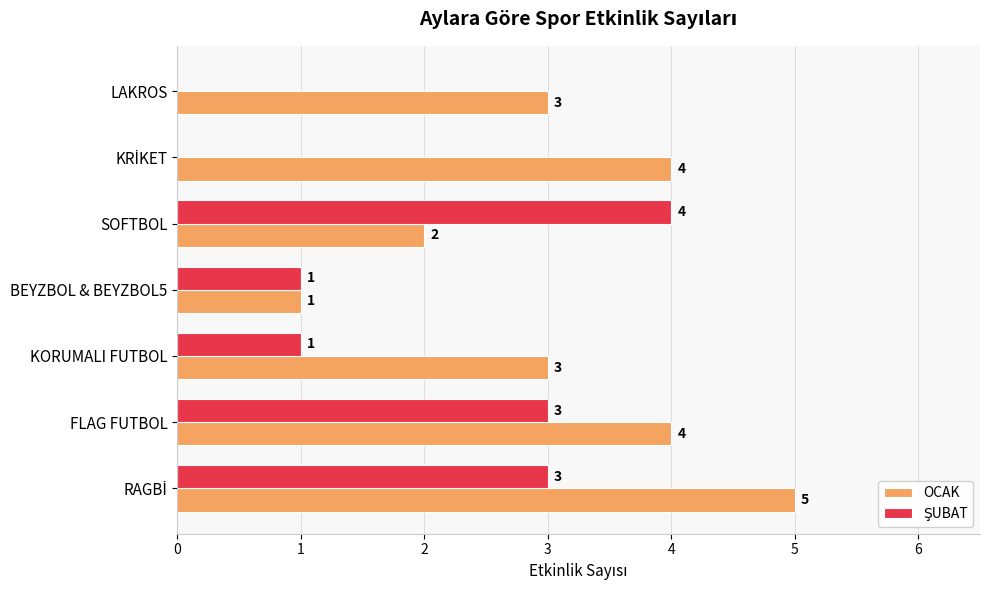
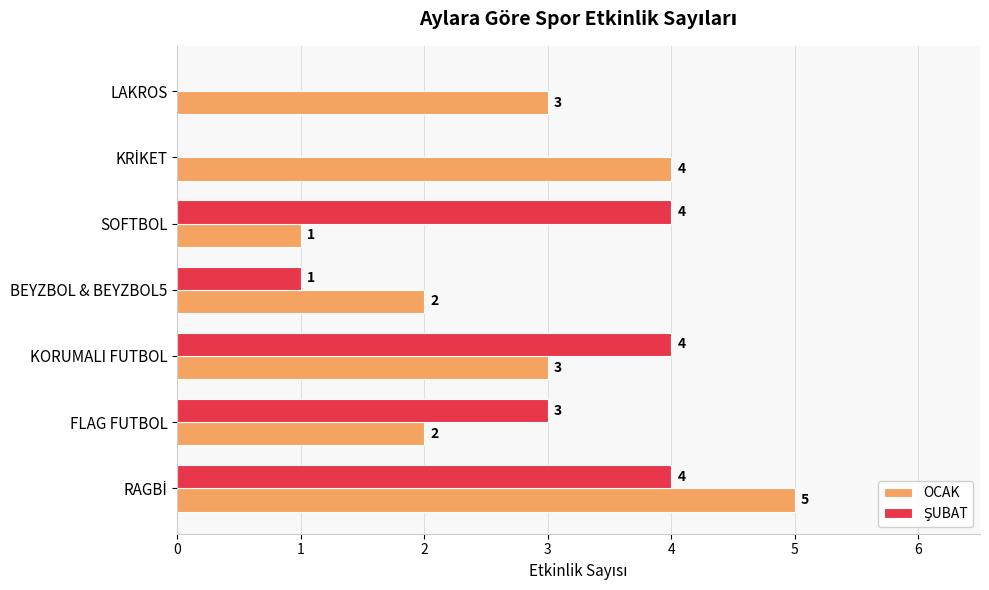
OCAK, SOFTBOL: 2 -> 1
OCAK, BEYZBOL & BEYZBOL5: 1 -> 2
ŞUBAT, KORUMALI FUTBOL: 1 -> 4
OCAK, FLAG FUTBOL: 4 -> 2
ŞUBAT, RAGBİ: 3 -> 4
